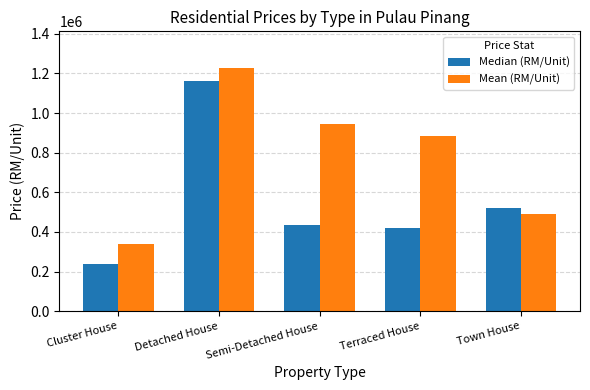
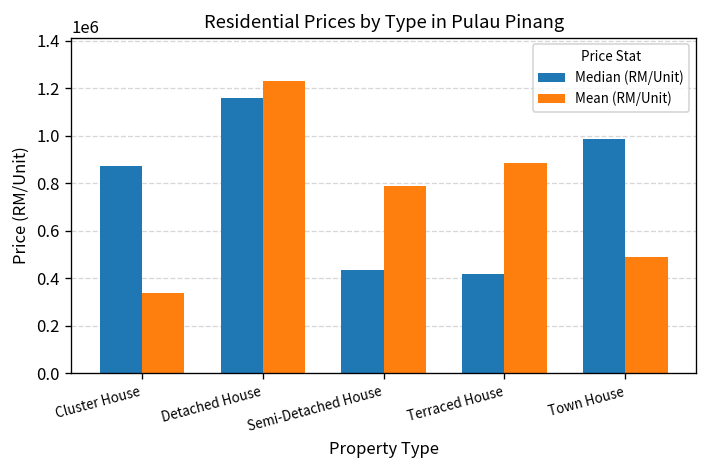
Median (RM/Unit), Cluster House: 240000 -> 870000
Mean (RM/Unit), Semi-Detached House: 950000 -> 790000
Median (RM/Unit), Town House: 520000 -> 990000
